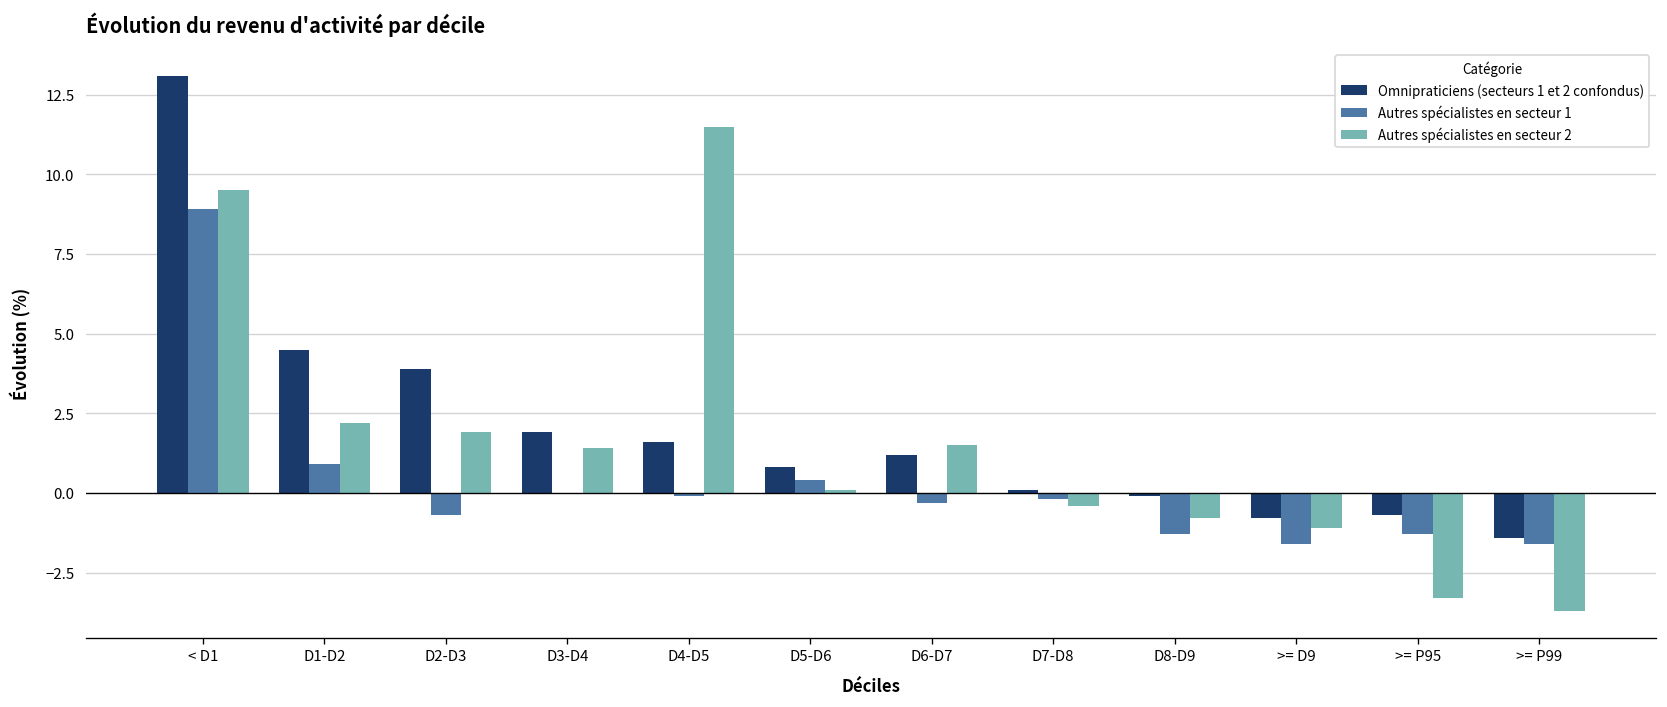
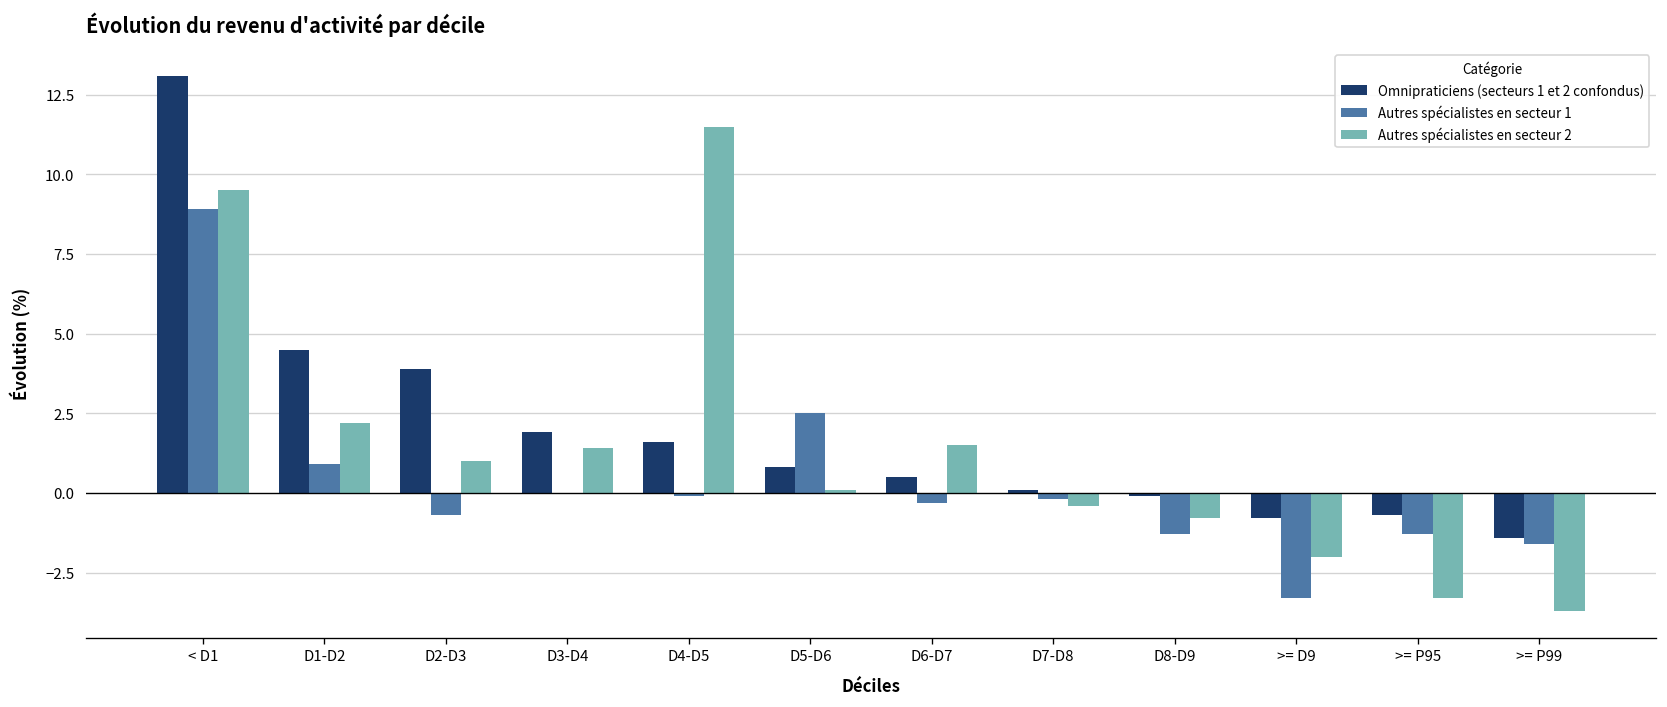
Autres spécialistes en secteur 2, D2-D3: 1.9 -> 1.0
Autres spécialistes en secteur 1, D5-D6: 0.4 -> 2.5
Omnipraticiens (secteurs 1 et 2 confondus), D6-D7: 1.2 -> 0.5
Autres spécialistes en secteur 1, >= D9: -1.6 -> -3.3
Autres spécialistes en secteur 2, >= D9: -1.1 -> -2.0
